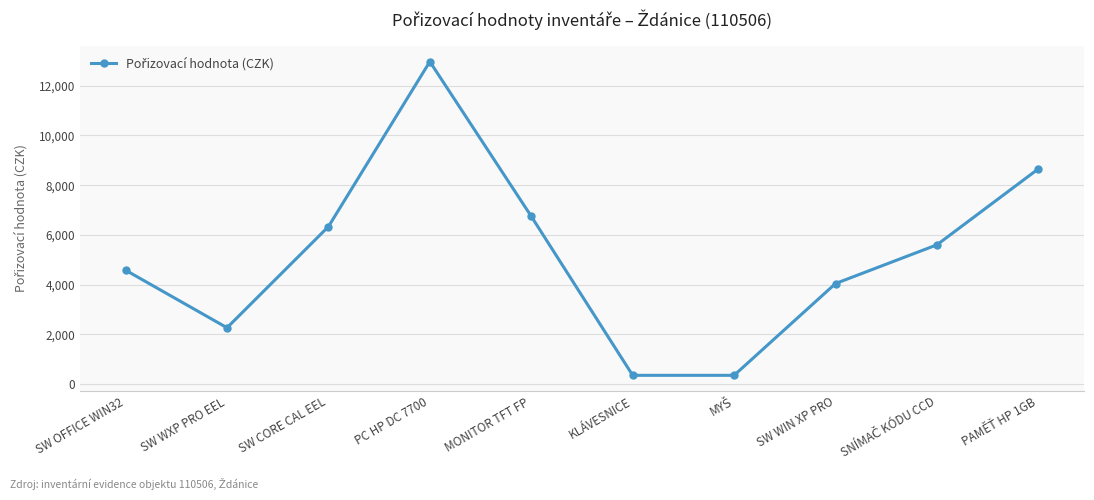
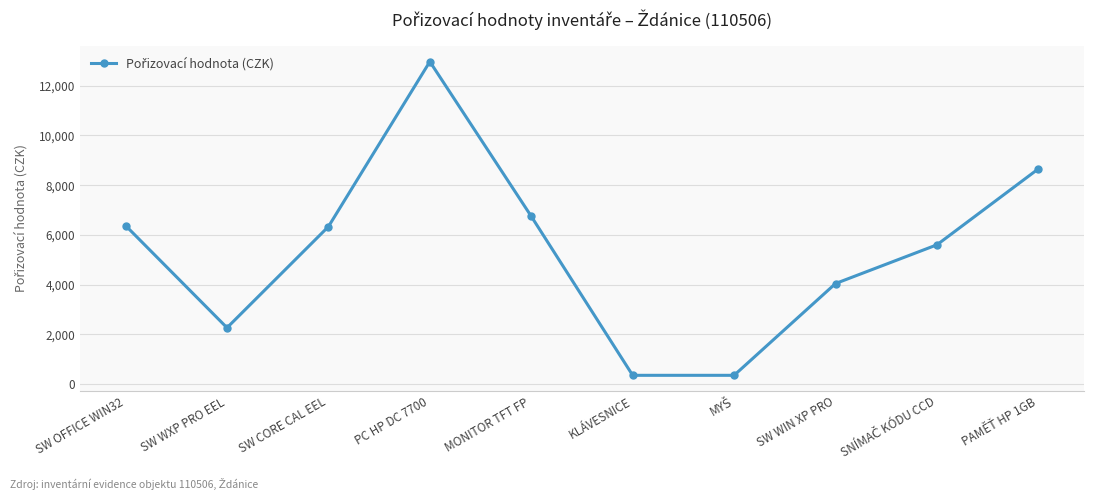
SW OFFICE WIN32: 4,600 -> 6,400
